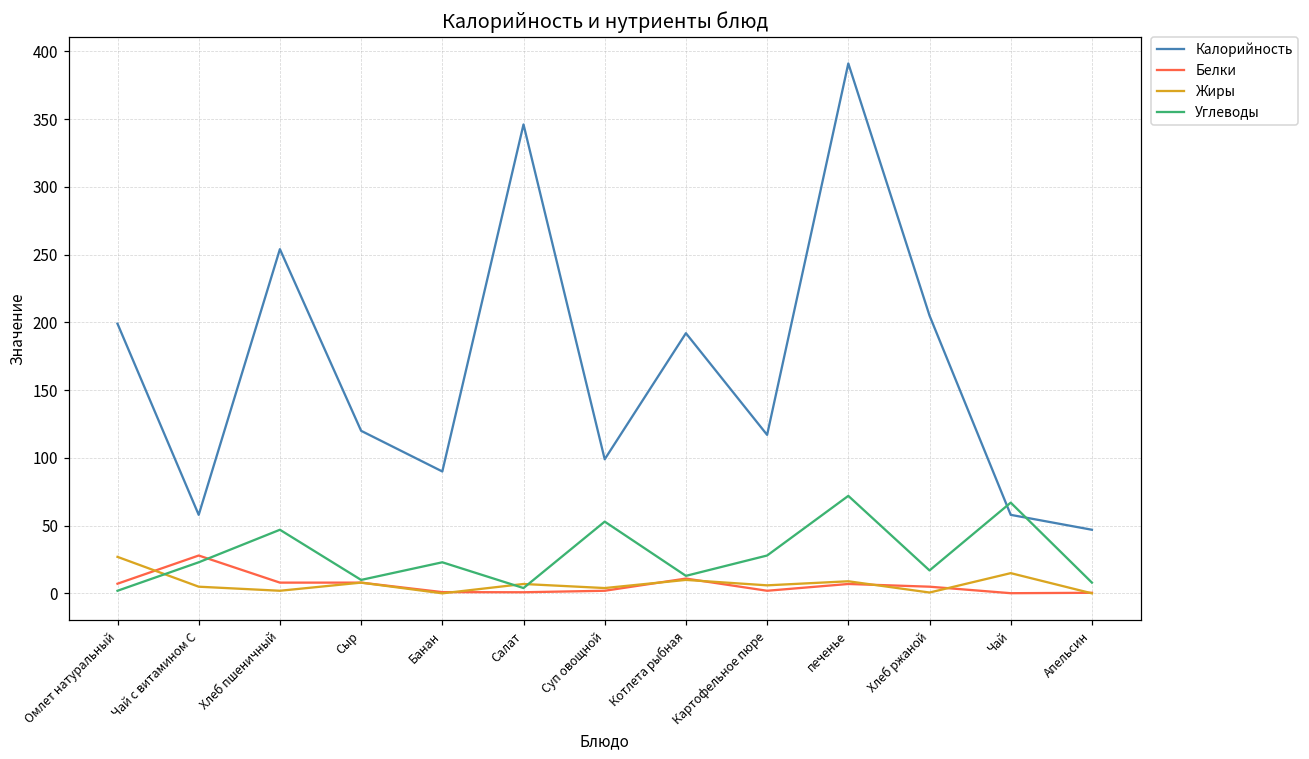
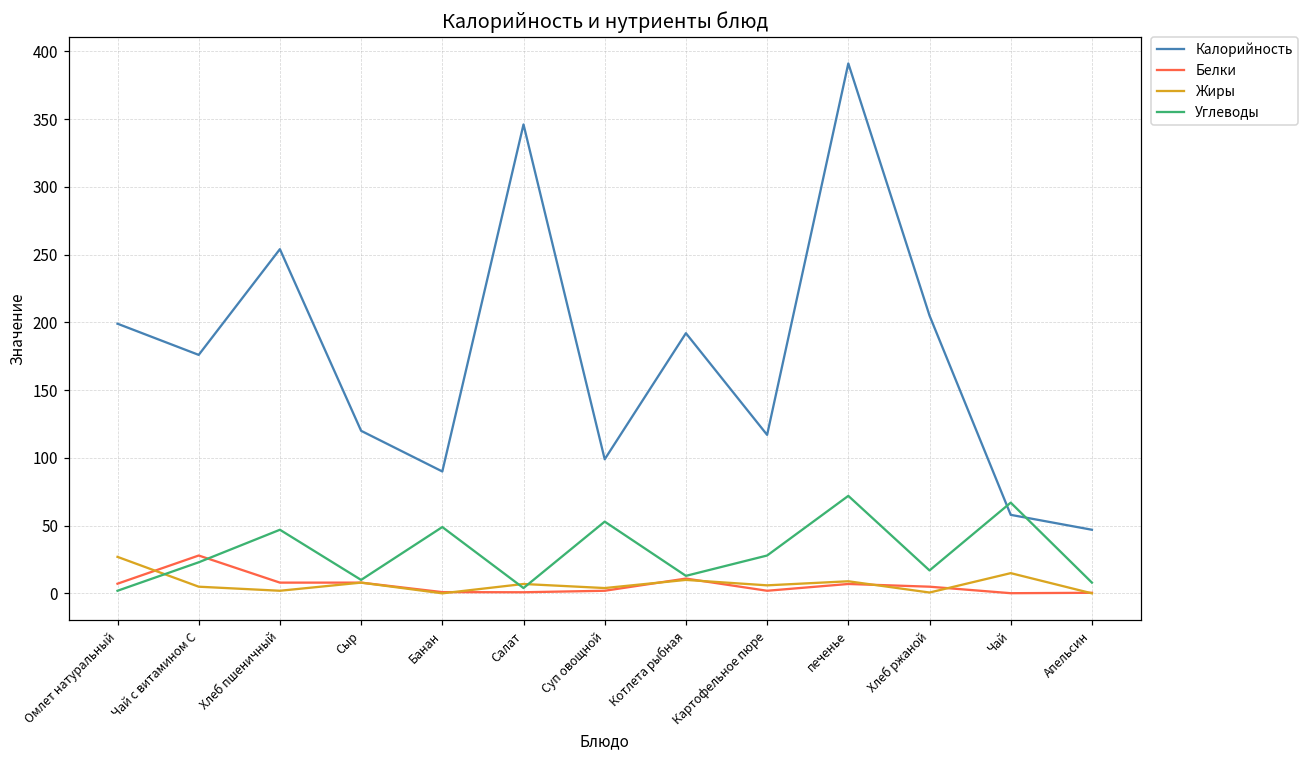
Калорийность, Чай с витамином С: 58 -> 176
Углеводы, Банан: 23 -> 49
